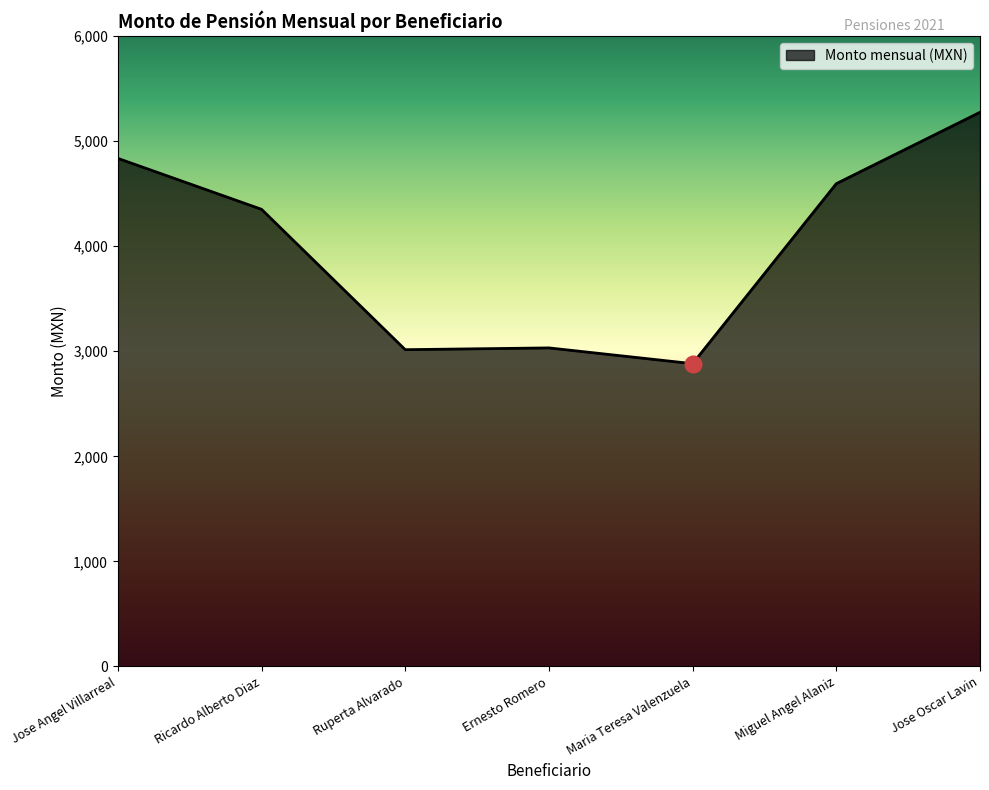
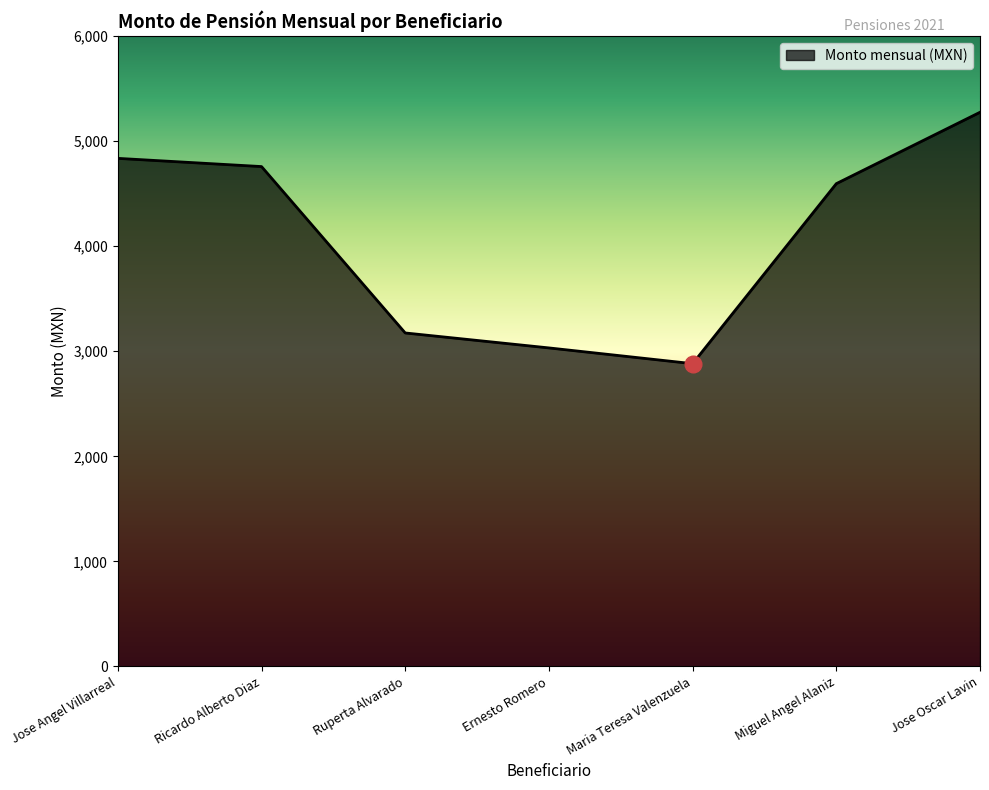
Monto mensual (MXN), Ricardo Alberto Diaz: 4,350 -> 4,760
Monto mensual (MXN), Ruperta Alvarado: 3,010 -> 3,170
